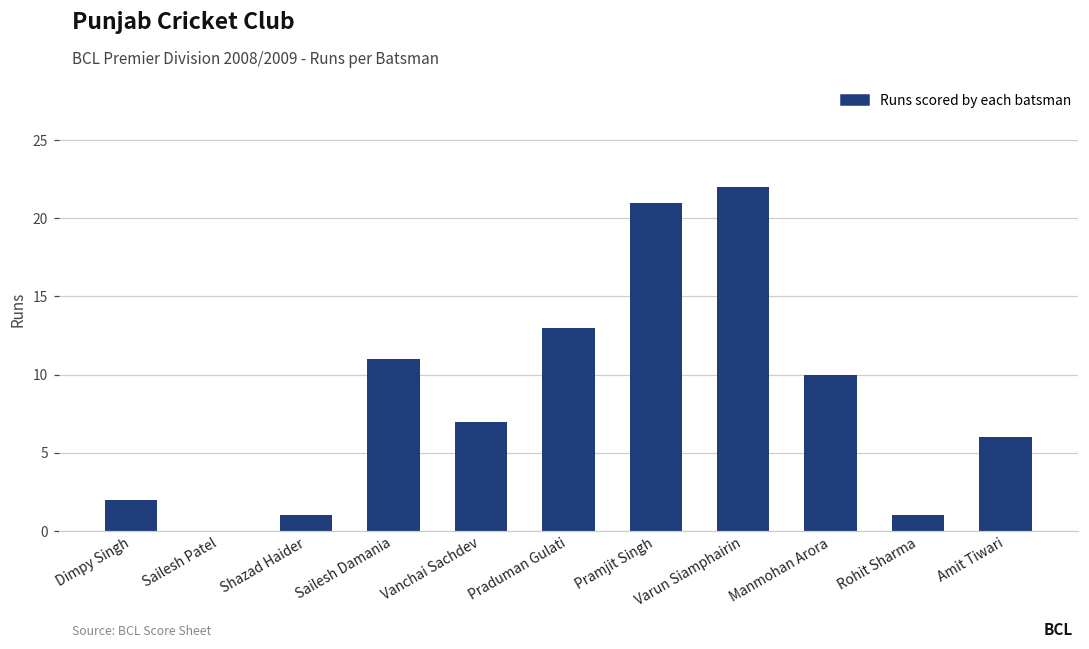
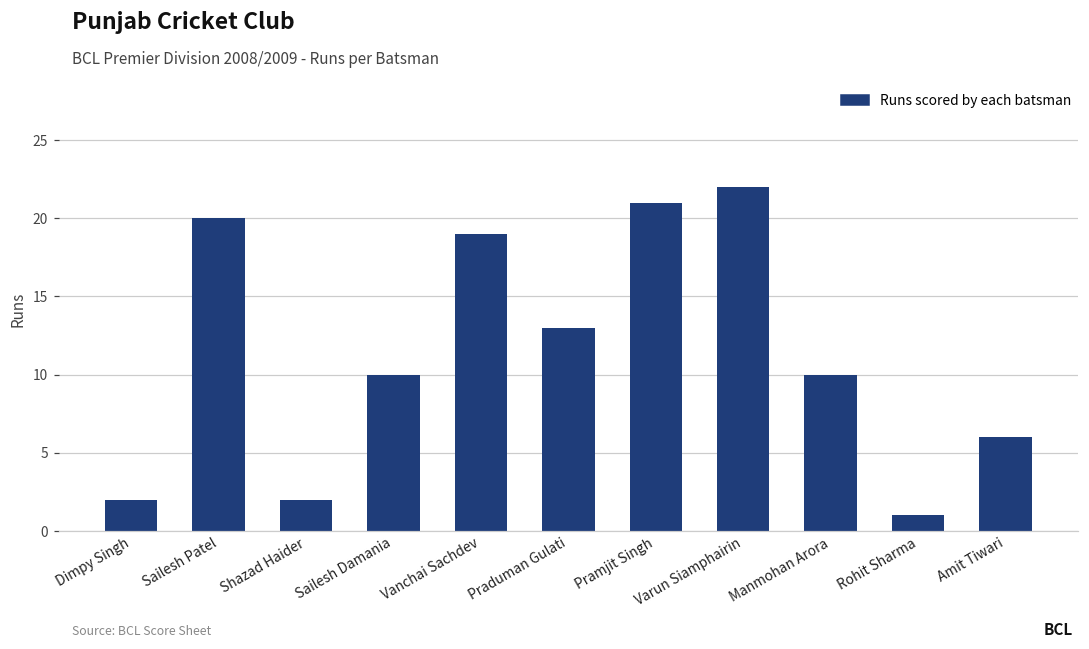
Sailesh Patel: 0 -> 20
Shazad Haider: 1 -> 2
Sailesh Damania: 11 -> 10
Vanchai Sachdev: 7 -> 19
